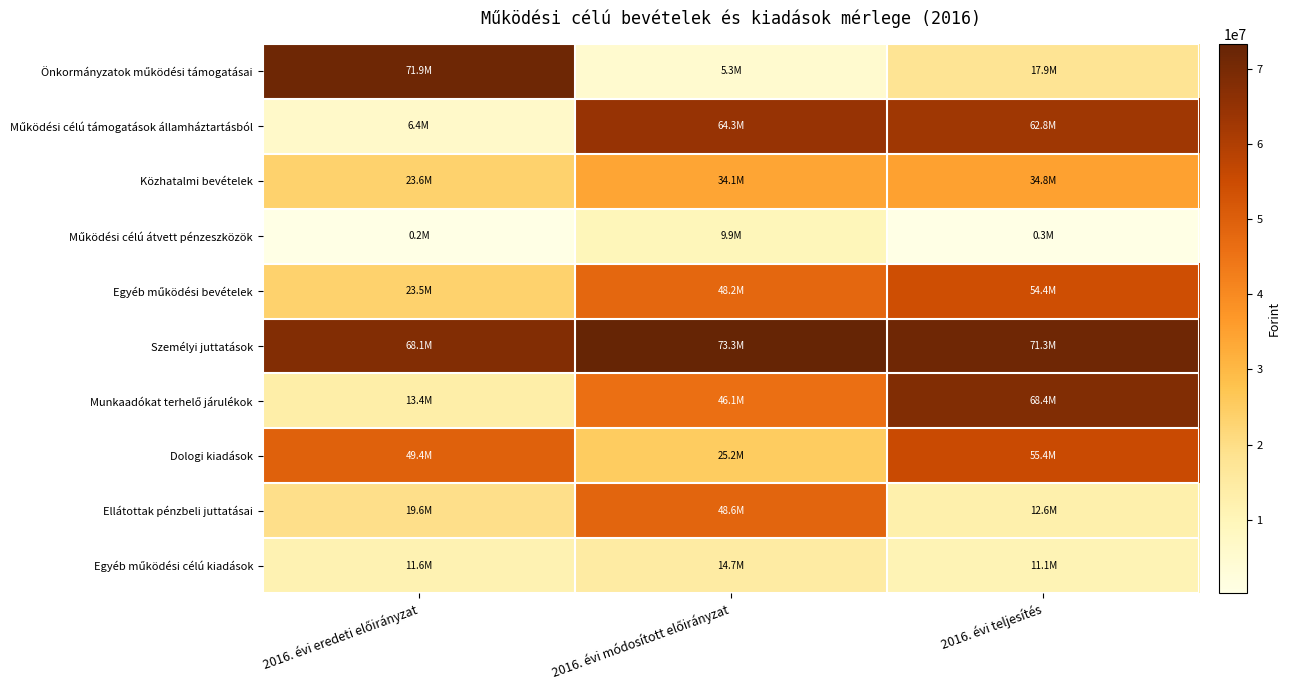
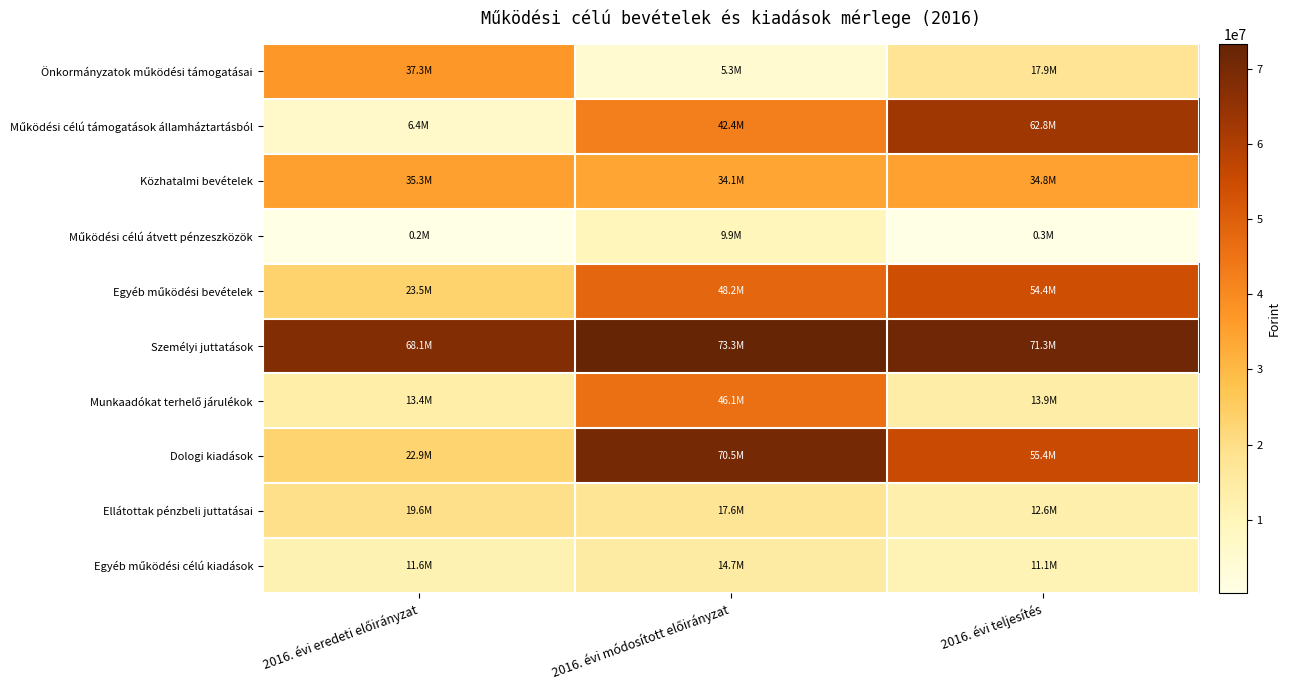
Önkormányzatok működési támogatásai, 2016. évi eredeti előirányzat: 71.9M -> 37.3M
Működési célú támogatások államháztartásból, 2016. évi módosított előirányzat: 64.3M -> 42.4M
Közhatalmi bevételek, 2016. évi eredeti előirányzat: 23.6M -> 35.3M
Munkaadókat terhelő járulékok, 2016. évi teljesítés: 68.4M -> 13.9M
Dologi kiadások, 2016. évi eredeti előirányzat: 49.4M -> 22.9M
Dologi kiadások, 2016. évi módosított előirányzat: 25.2M -> 70.5M
Ellátottak pénzbeli juttatásai, 2016. évi módosított előirányzat: 48.6M -> 17.6M
